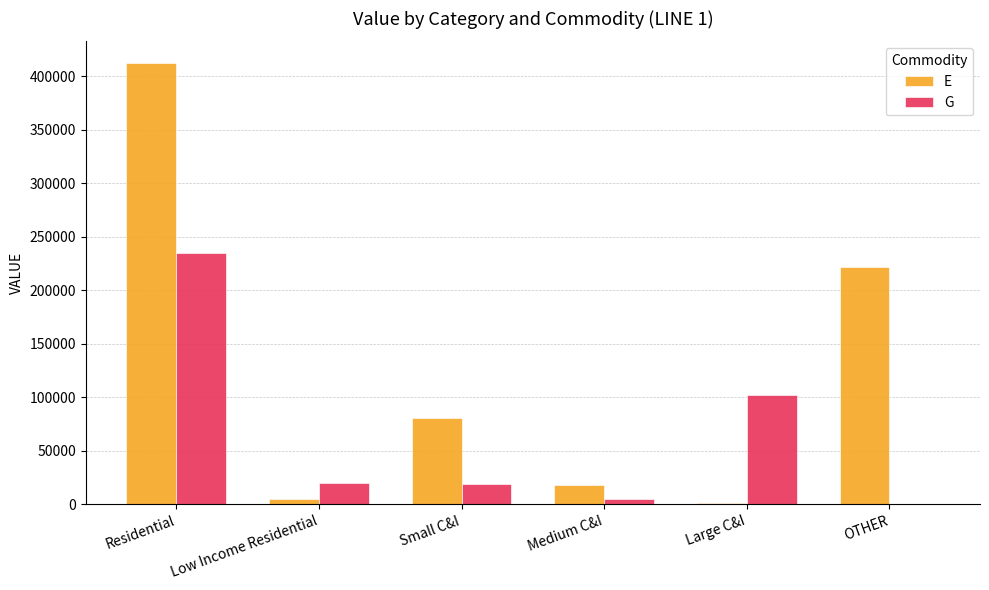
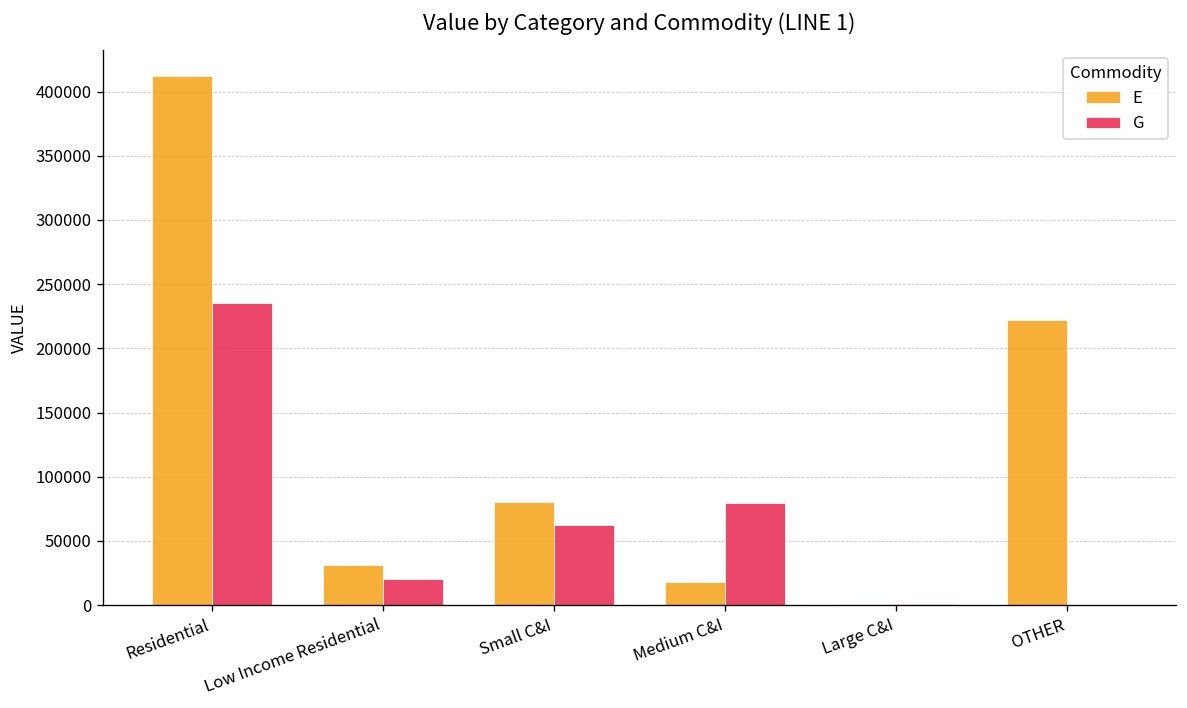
E, Low Income Residential: 5000 -> 31000
G, Small C&I: 19000 -> 62000
G, Medium C&I: 5000 -> 80000
G, Large C&I: 102000 -> 1000
